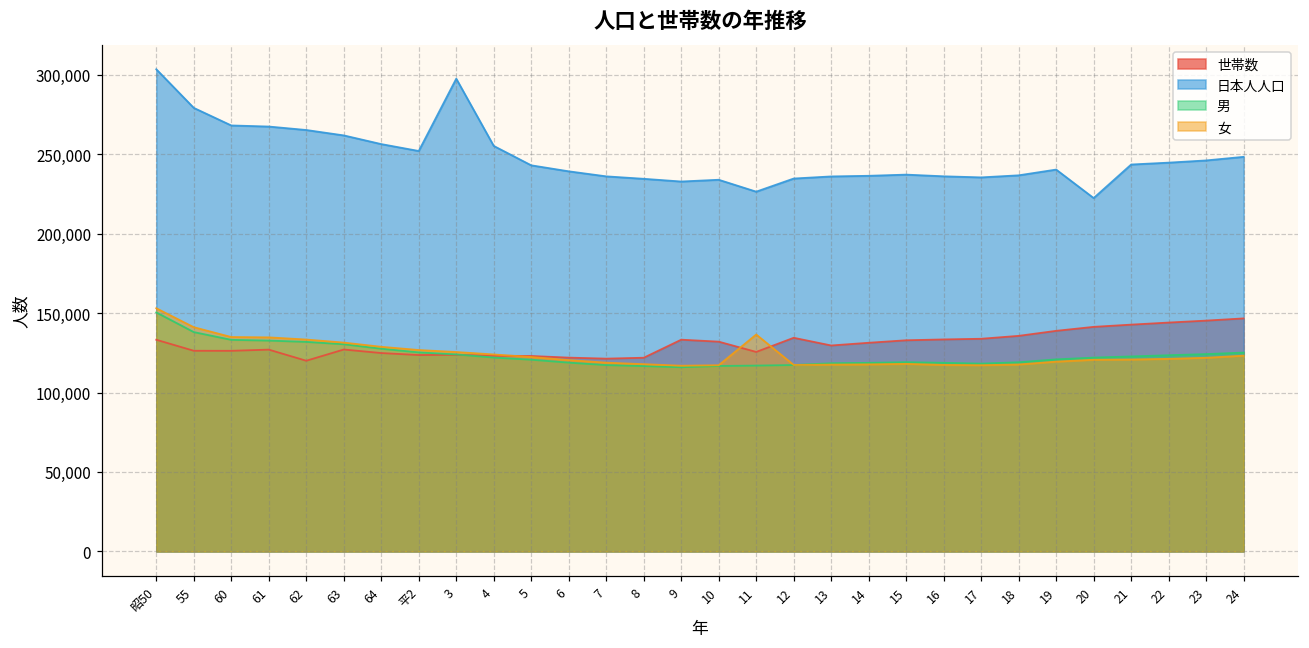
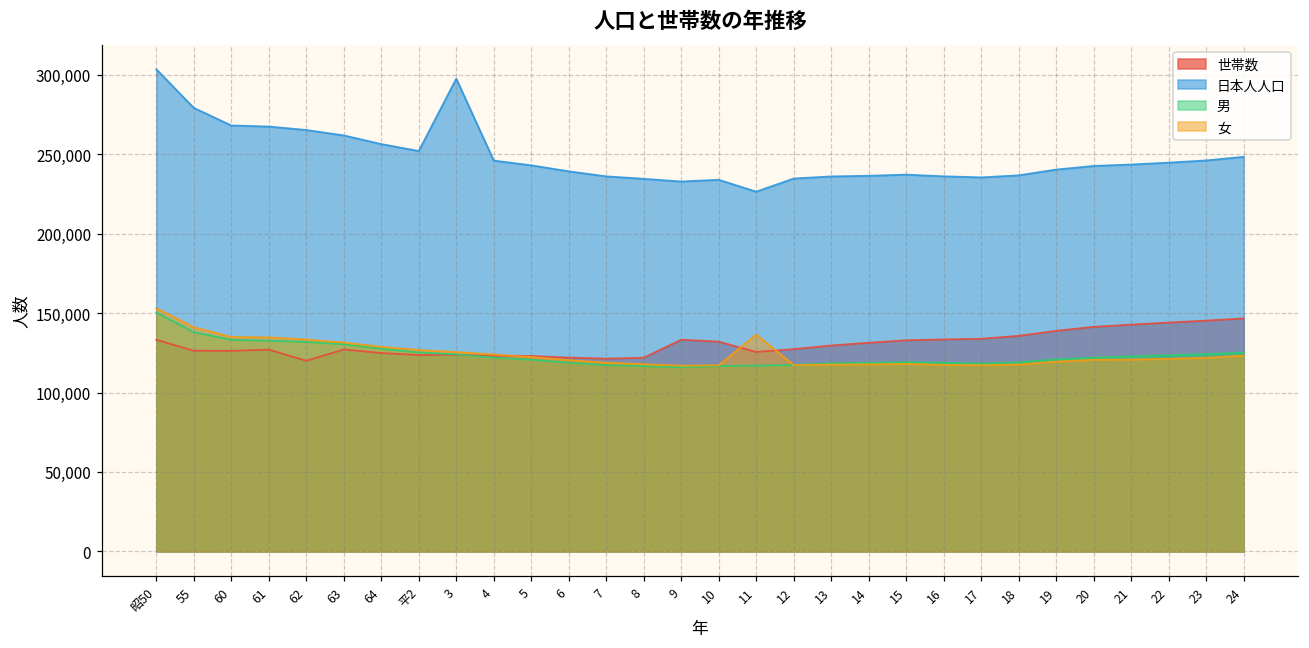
日本人人口, 4: 255,000 -> 246,000
世帯数, 12: 134,000 -> 127,000
日本人人口, 20: 222,000 -> 243,000
